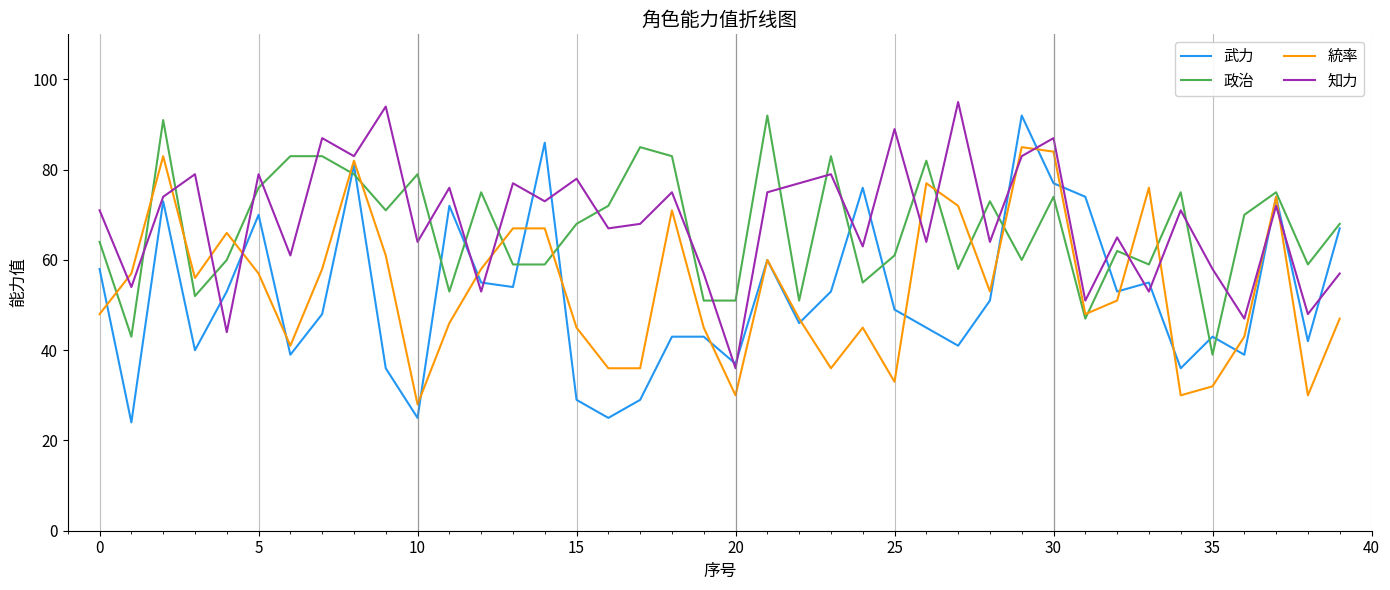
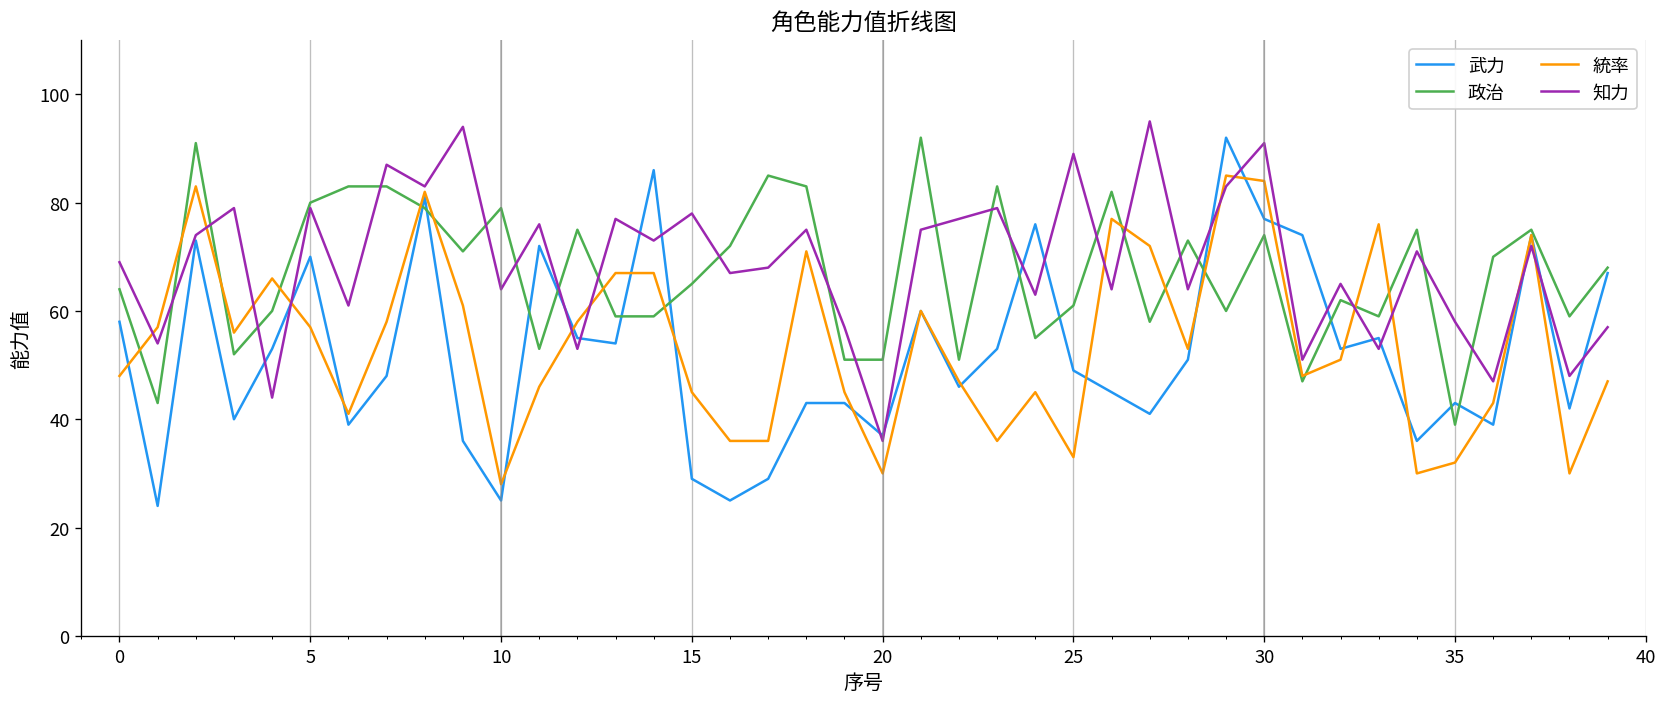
知力, 0: 71 -> 69
政治, 5: 76 -> 80
政治, 15: 68 -> 65
知力, 30: 87 -> 91
